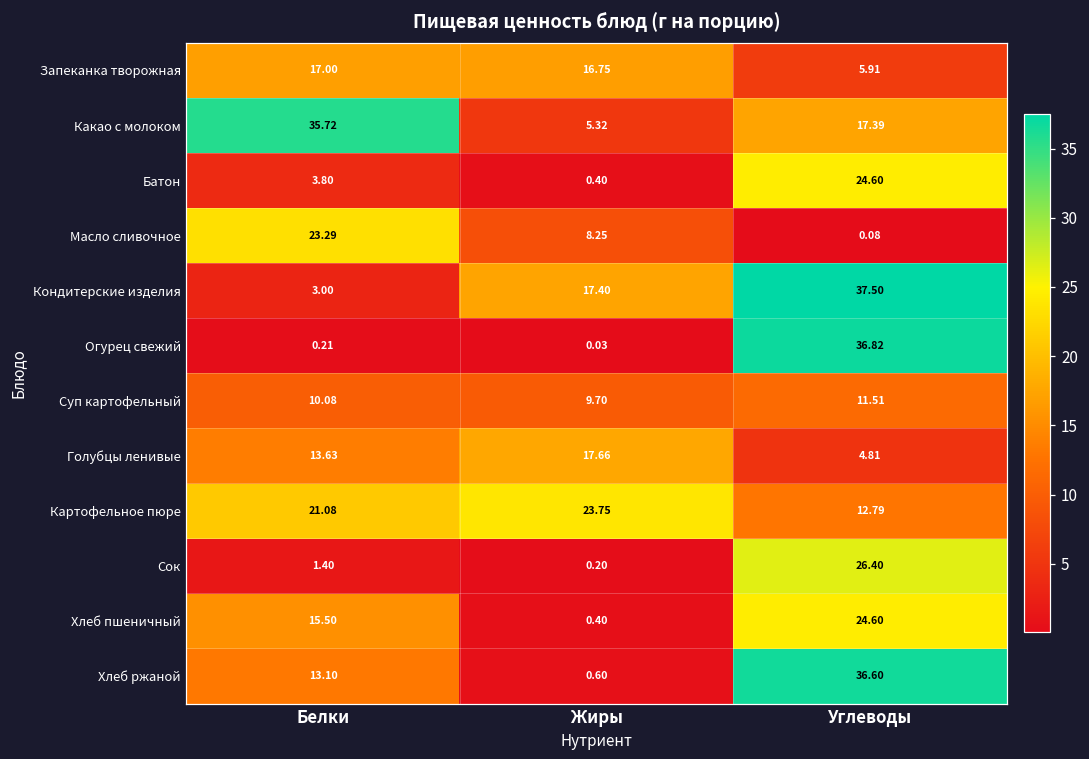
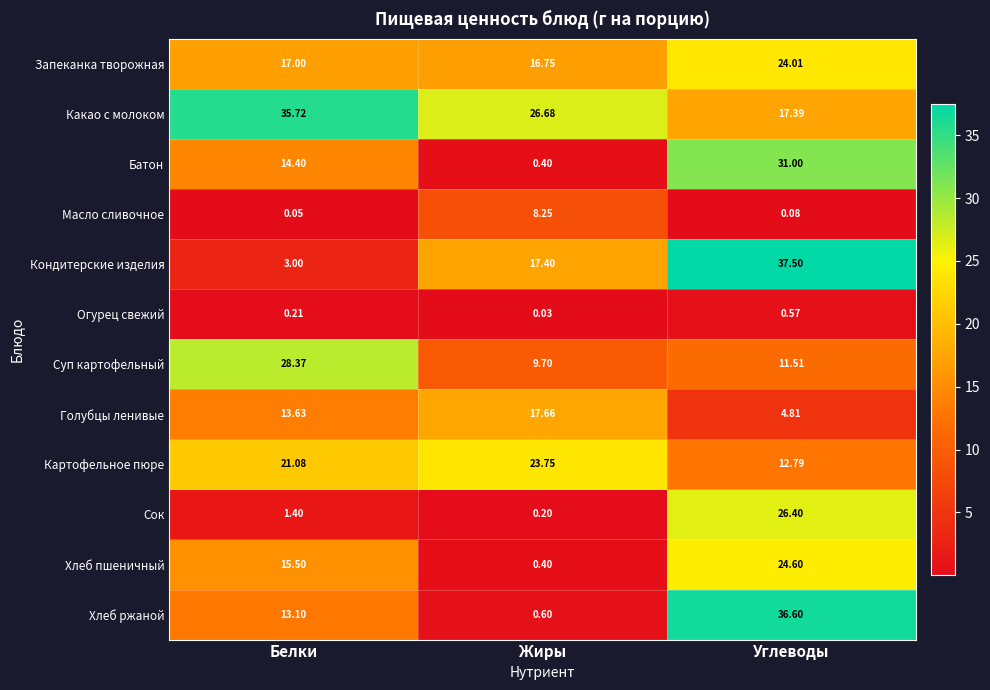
Запеканка творожная, Углеводы: 5.91 -> 24.01
Какао с молоком, Жиры: 5.32 -> 26.68
Батон, Белки: 3.80 -> 14.40
Батон, Углеводы: 24.60 -> 31.00
Масло сливочное, Белки: 23.29 -> 0.05
Огурец свежий, Углеводы: 36.82 -> 0.57
Суп картофельный, Белки: 10.08 -> 28.37
